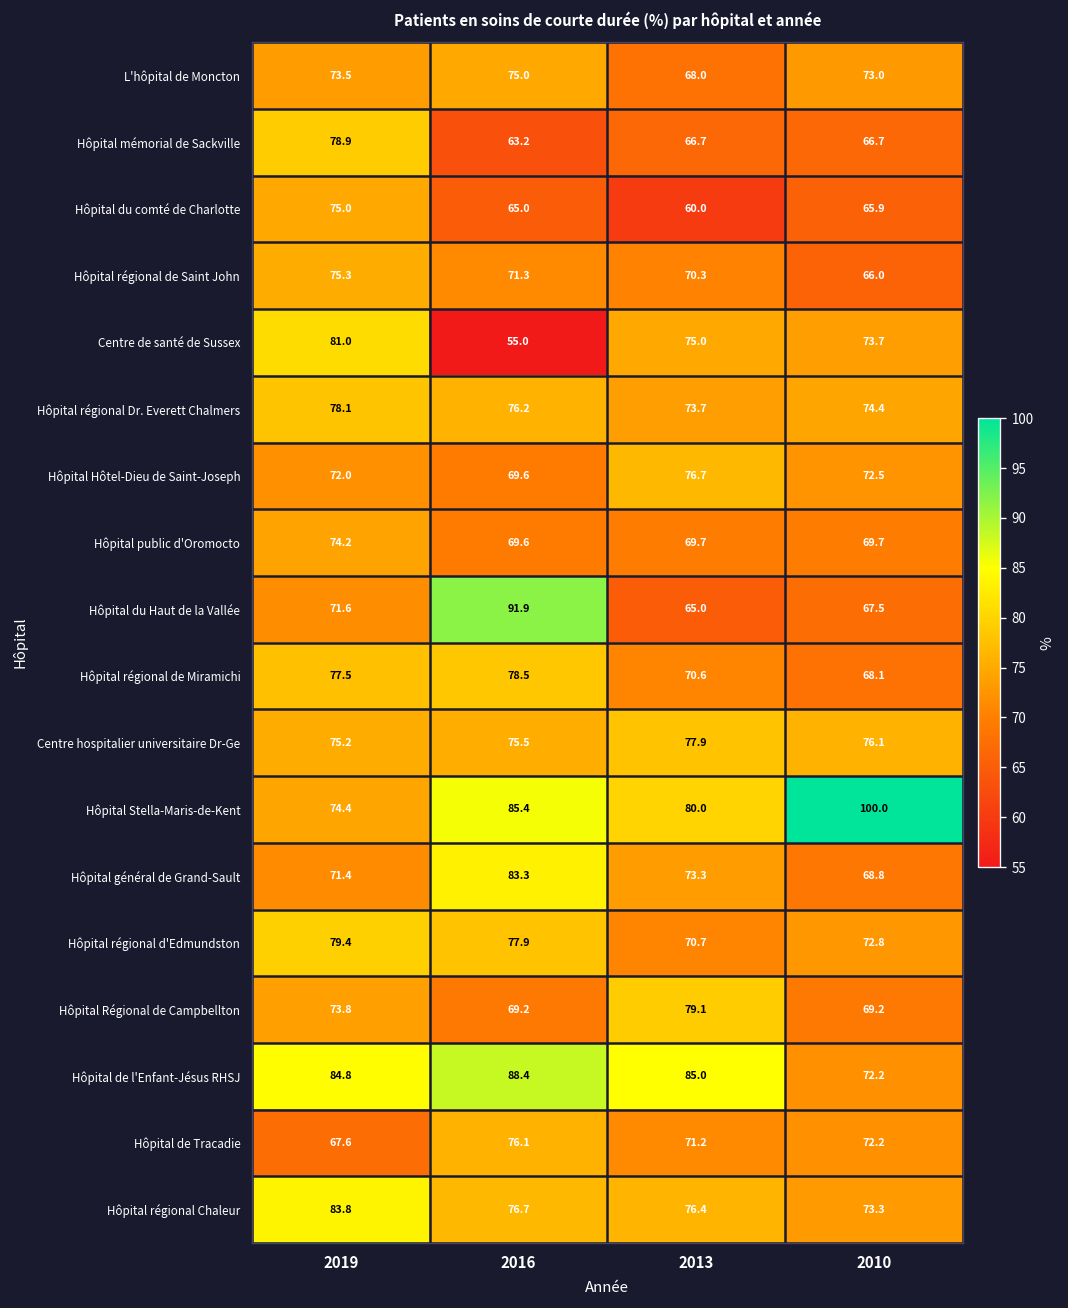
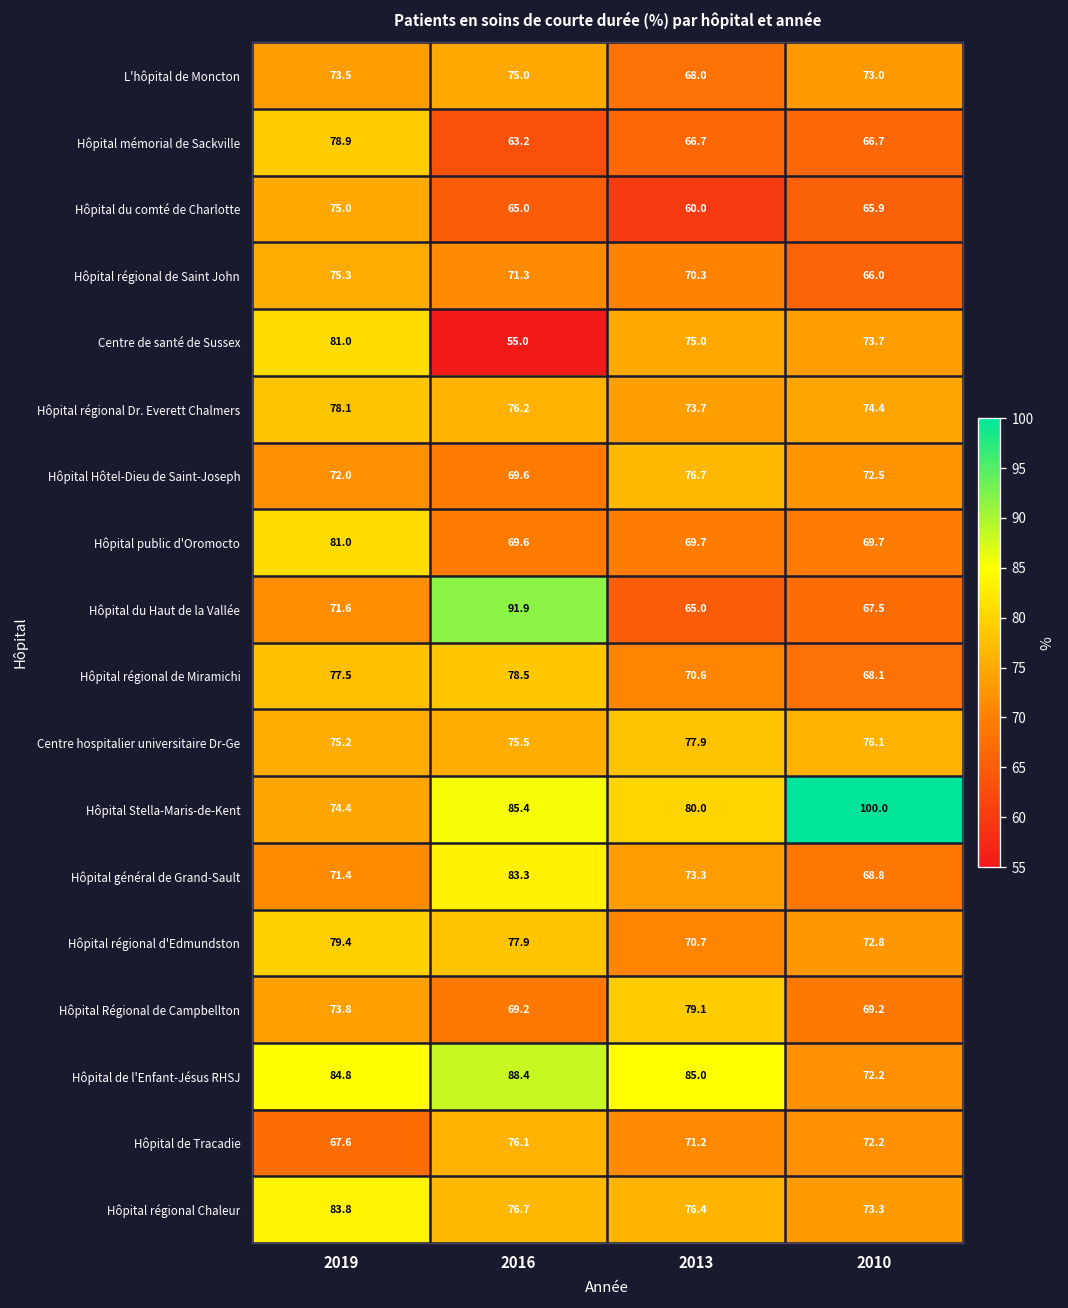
Hôpital public d'Oromocto, 2019: 74.2 -> 81.0
